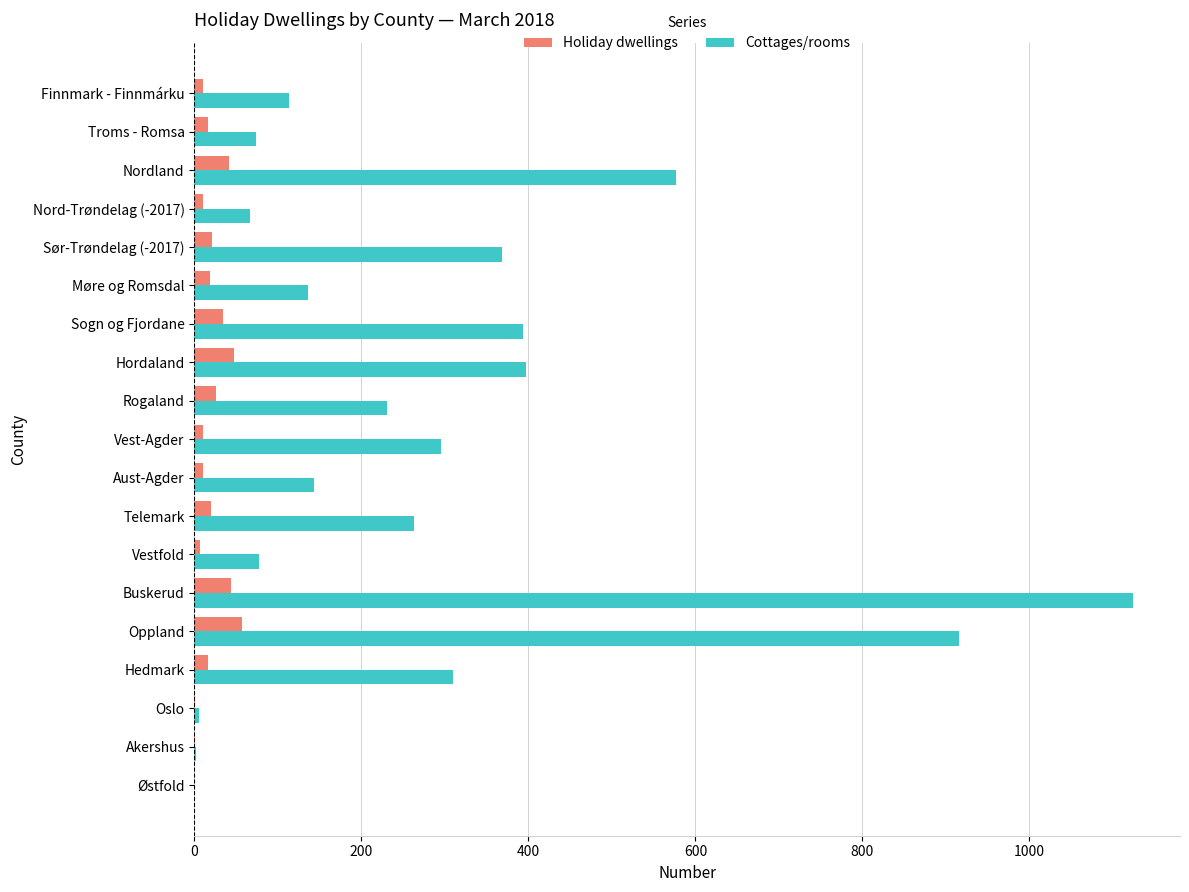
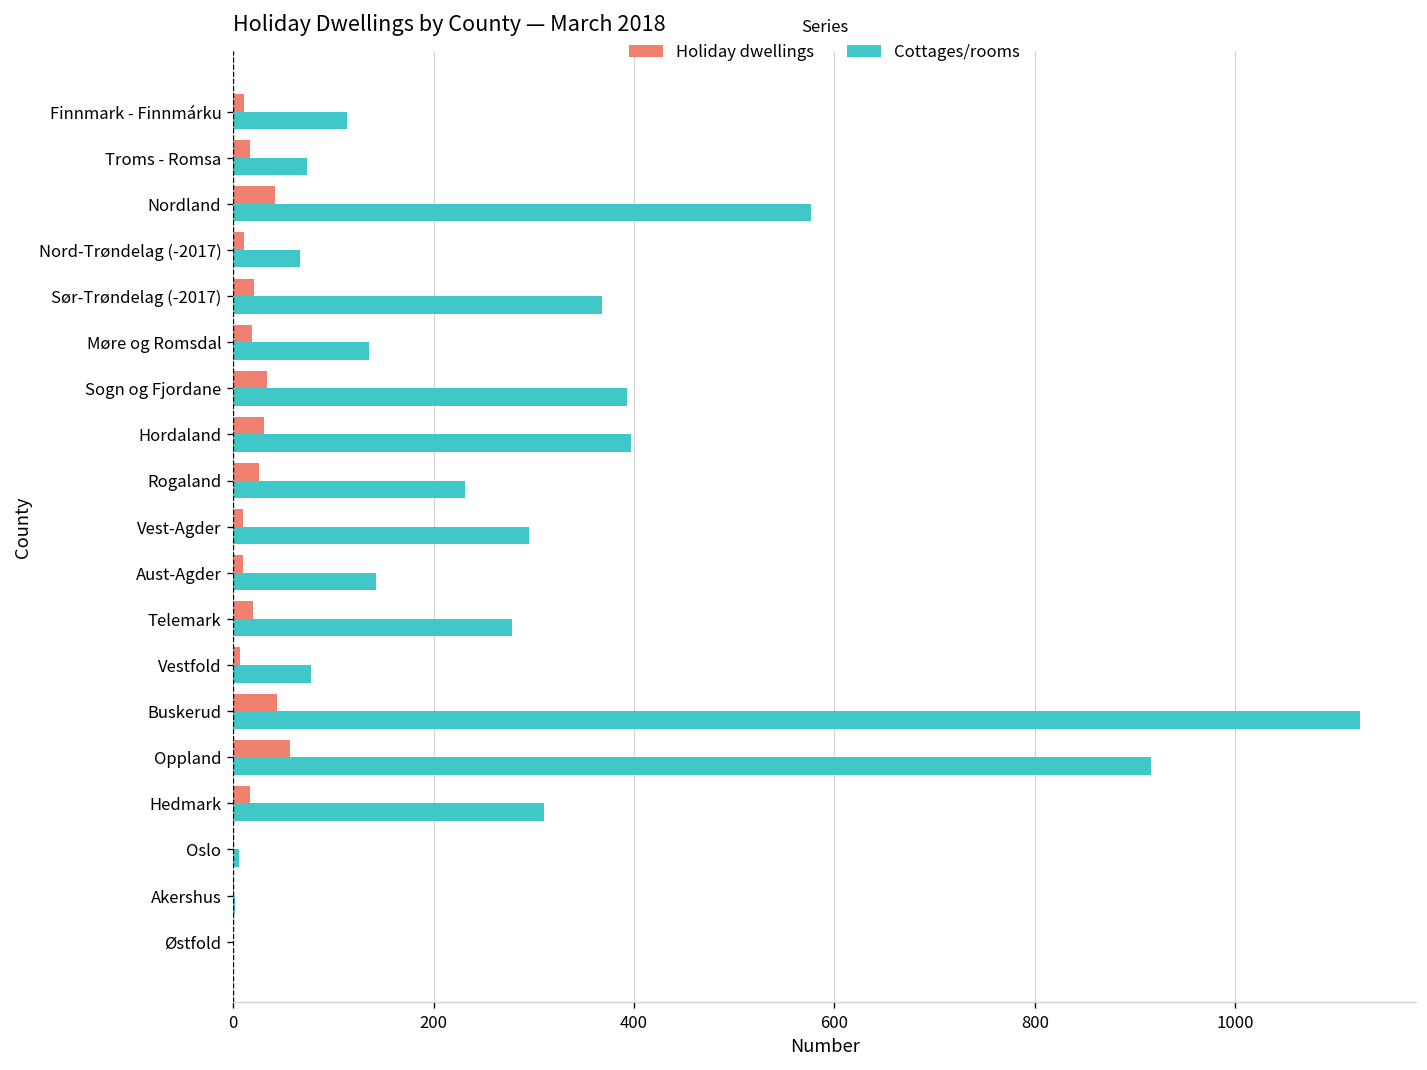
Holiday dwellings, Hordaland: 50 -> 30
Cottages/rooms, Telemark: 260 -> 280
